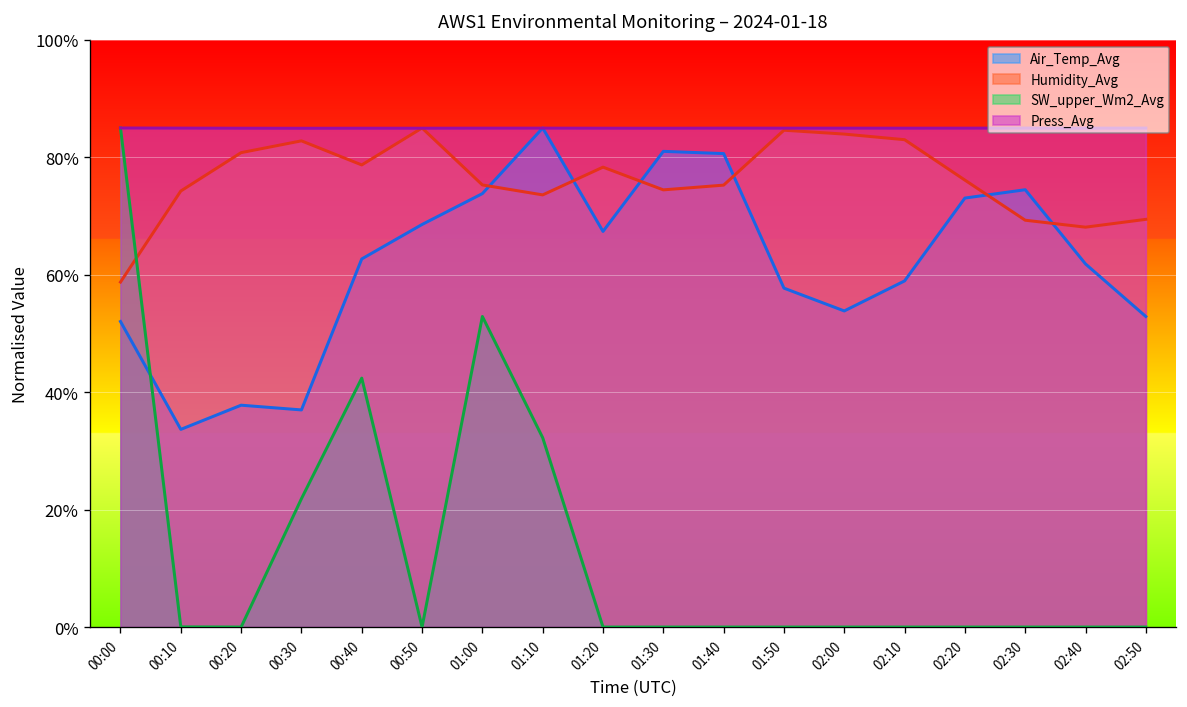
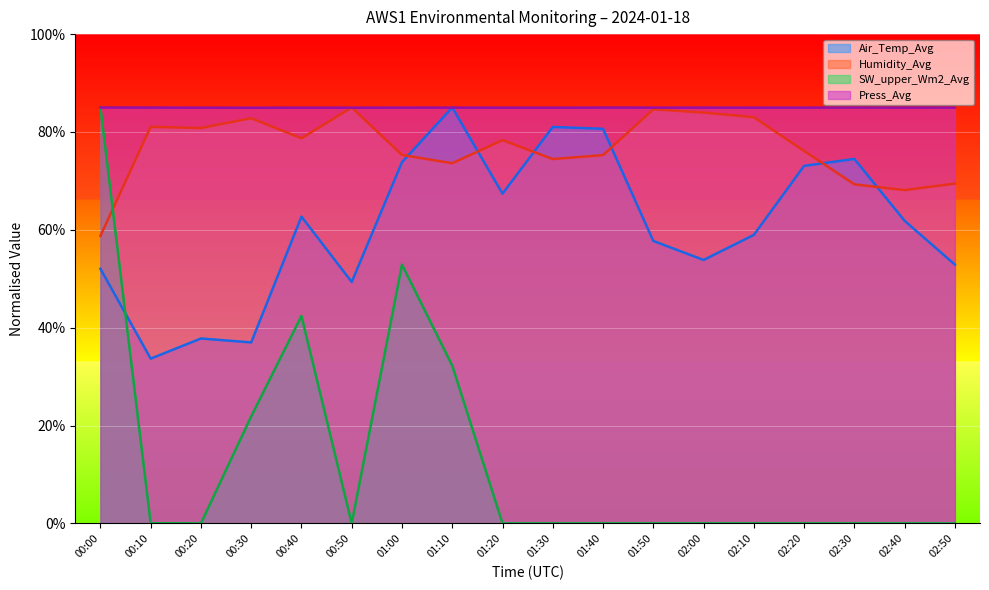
Humidity_Avg, 00:10: 74% -> 81%
Air_Temp_Avg, 00:50: 69% -> 49%
